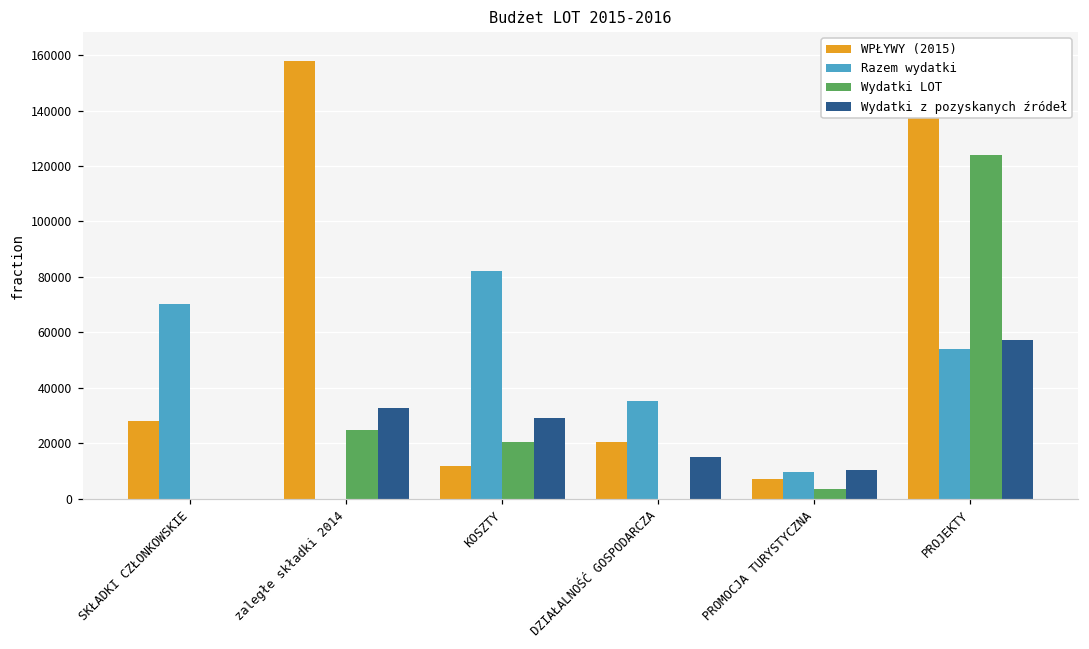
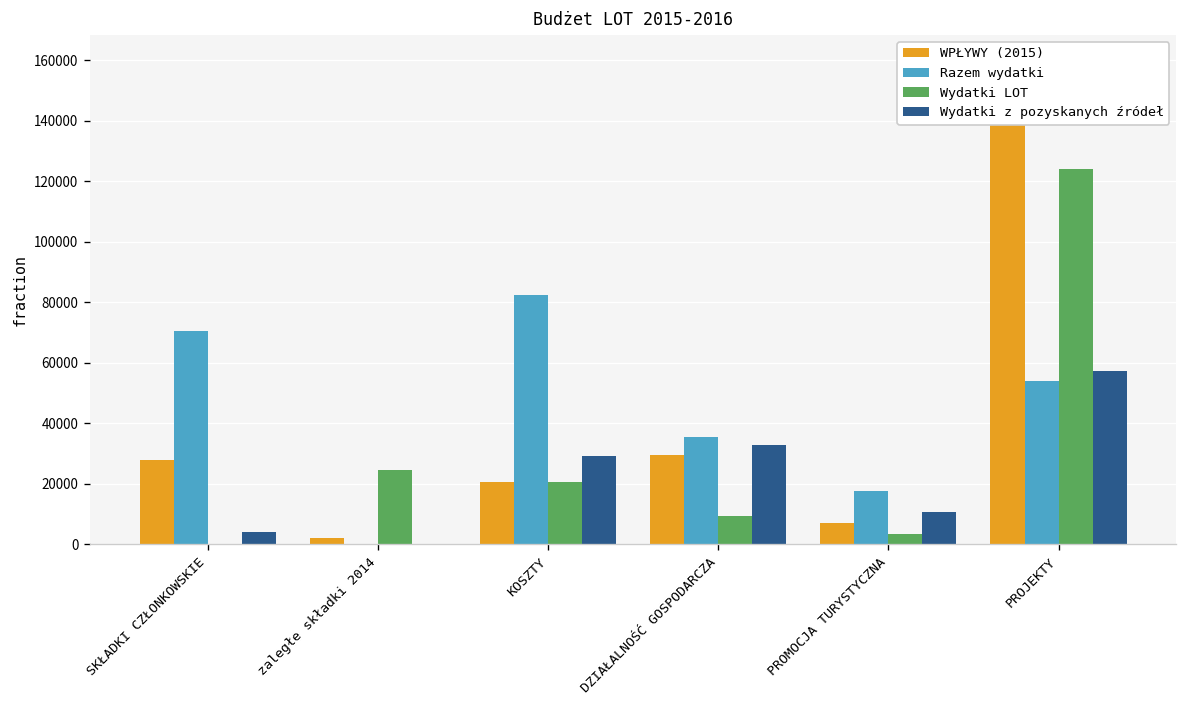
Wydatki z pozyskanych źródeł, SKŁADKI CZŁONKOWSKIE: 0 -> 4000
WPŁYWY (2015), zaległe składki 2014: 158000 -> 2000
Wydatki z pozyskanych źródeł, zaległe składki 2014: 33000 -> 0
WPŁYWY (2015), KOSZTY: 12000 -> 21000
WPŁYWY (2015), DZIAŁALNOŚĆ GOSPODARCZA: 21000 -> 29000
Wydatki LOT, DZIAŁALNOŚĆ GOSPODARCZA: 0 -> 9000
Wydatki z pozyskanych źródeł, DZIAŁALNOŚĆ GOSPODARCZA: 15000 -> 33000
Razem wydatki, PROMOCJA TURYSTYCZNA: 10000 -> 18000
